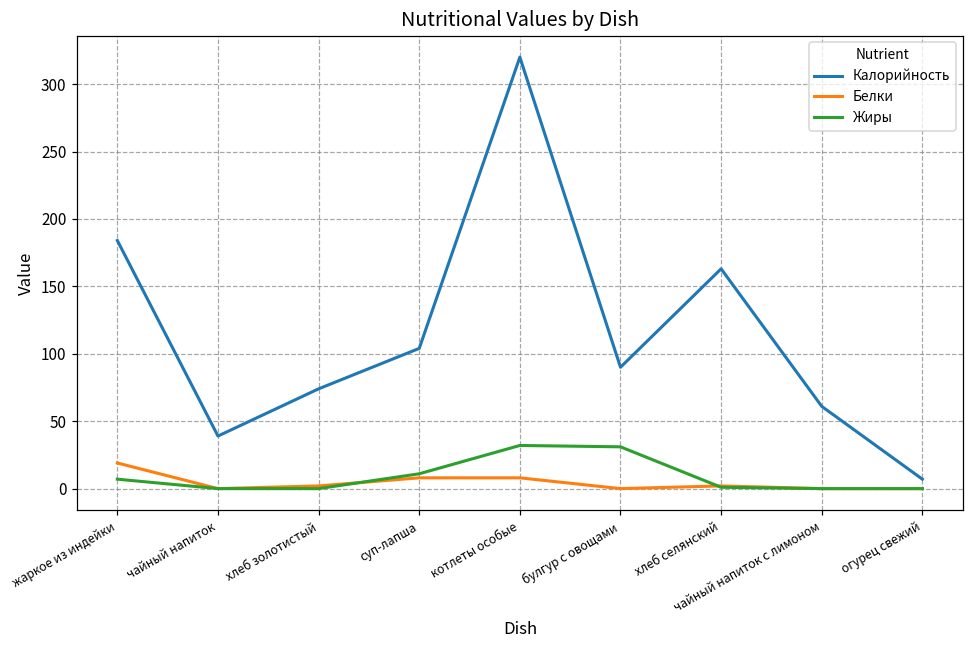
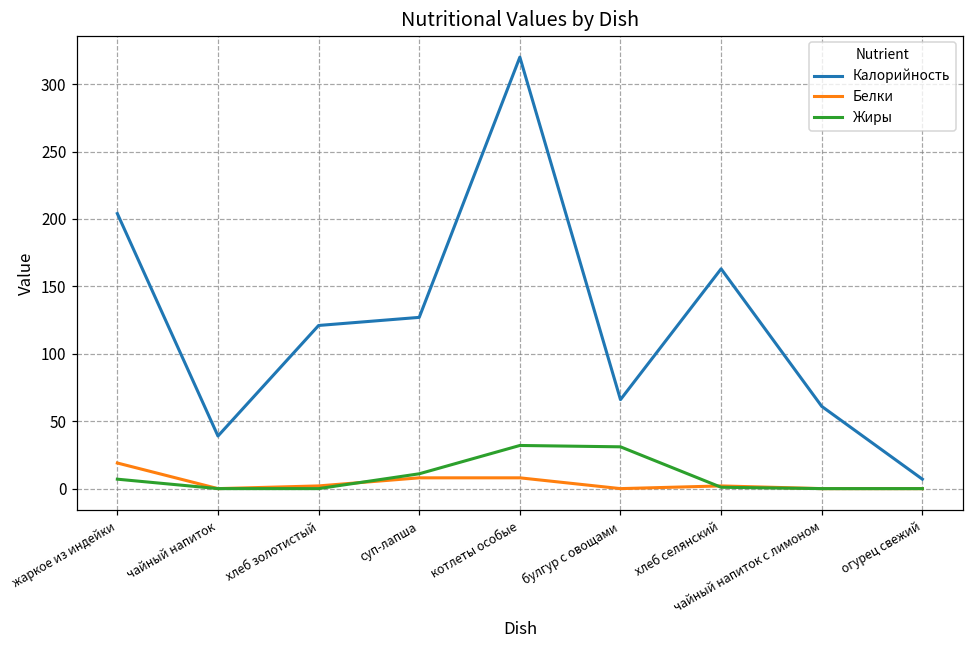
Калорийность, жаркое из индейки: 184 -> 204
Калорийность, хлеб золотистый: 74 -> 121
Калорийность, суп-лапша: 104 -> 127
Калорийность, булгур с овощами: 90 -> 66
